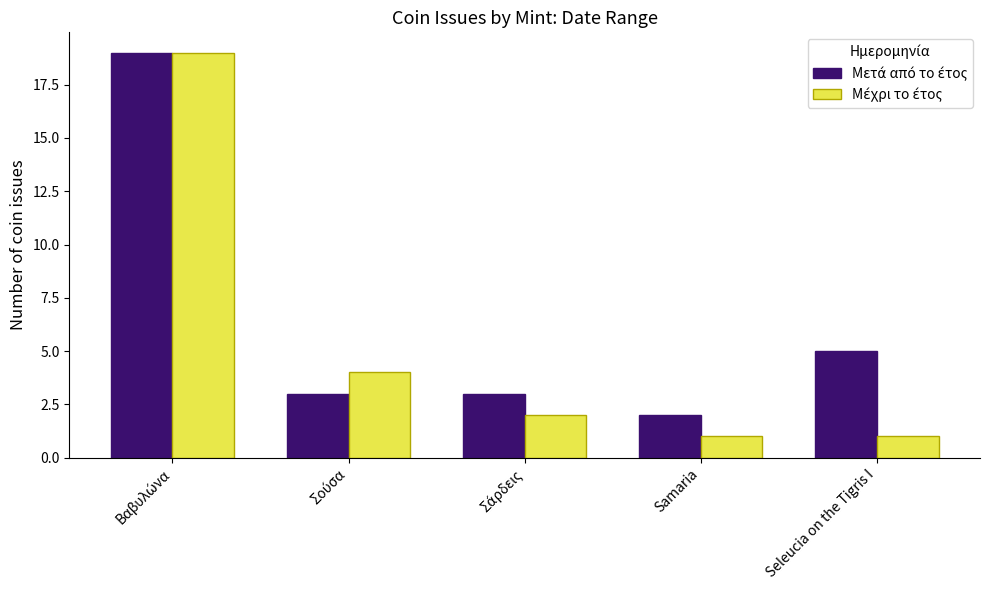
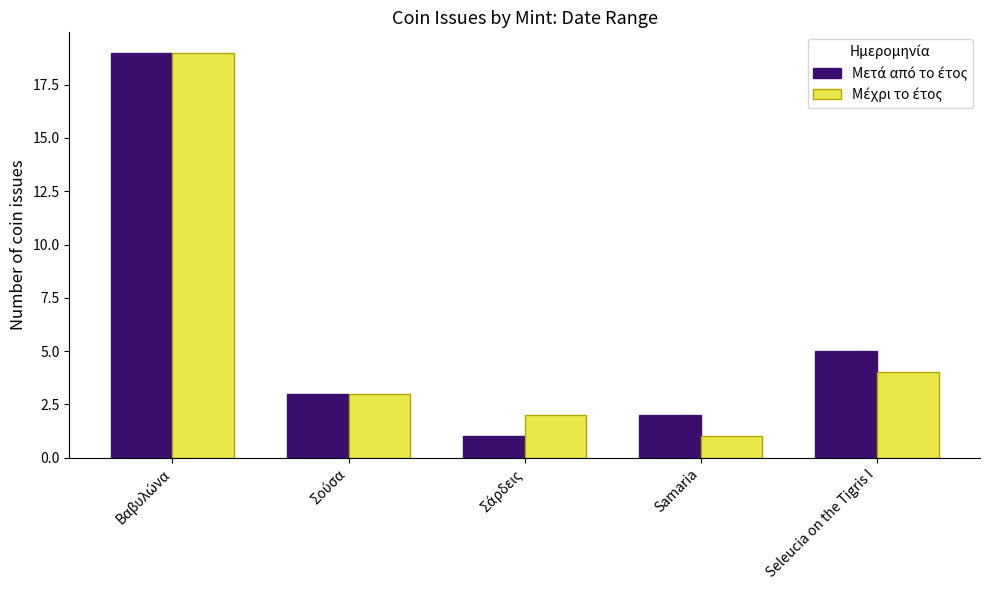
Μέχρι το έτος, Σούσα: 4 -> 3
Μετά από το έτος, Σάρδεις: 3 -> 1
Μέχρι το έτος, Seleucia on the Tigris I: 1 -> 4
